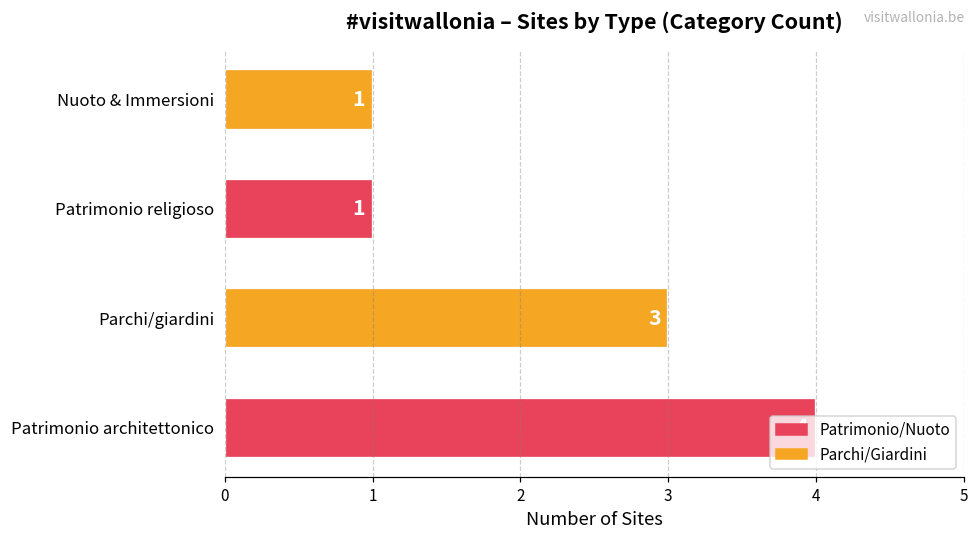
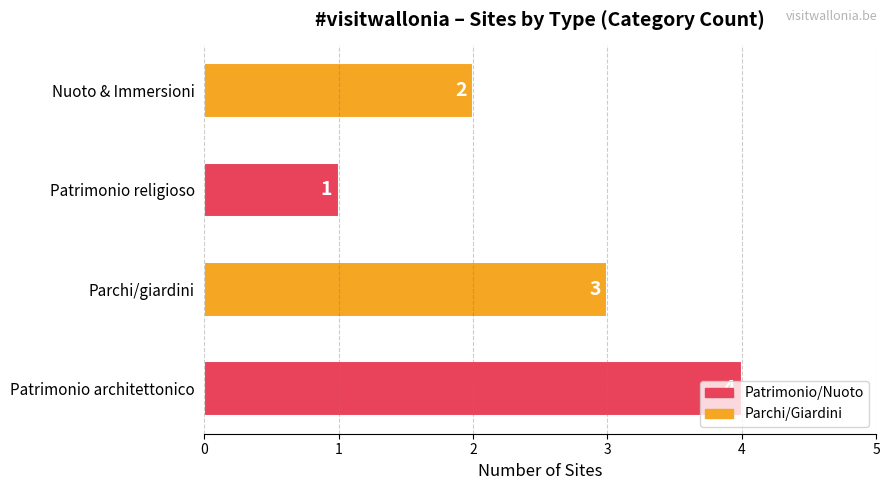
Nuoto & Immersioni: 1 -> 2
